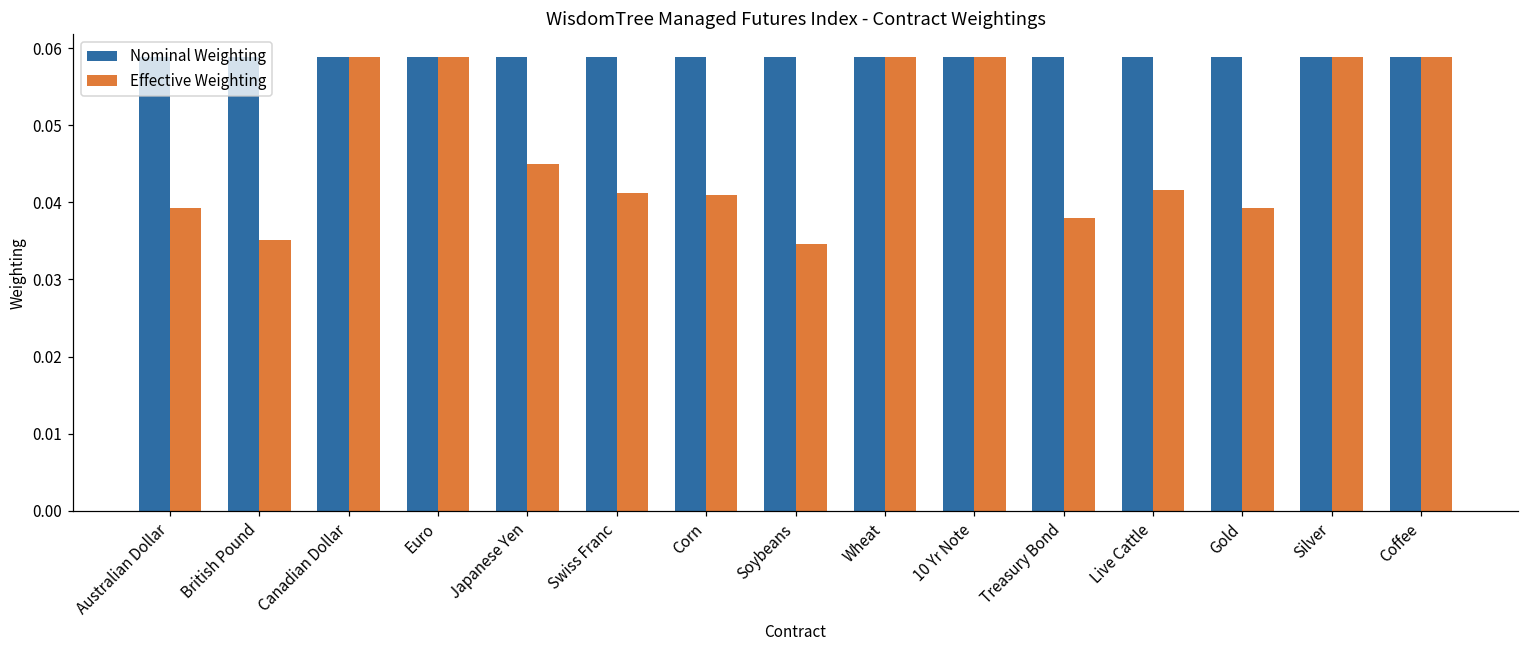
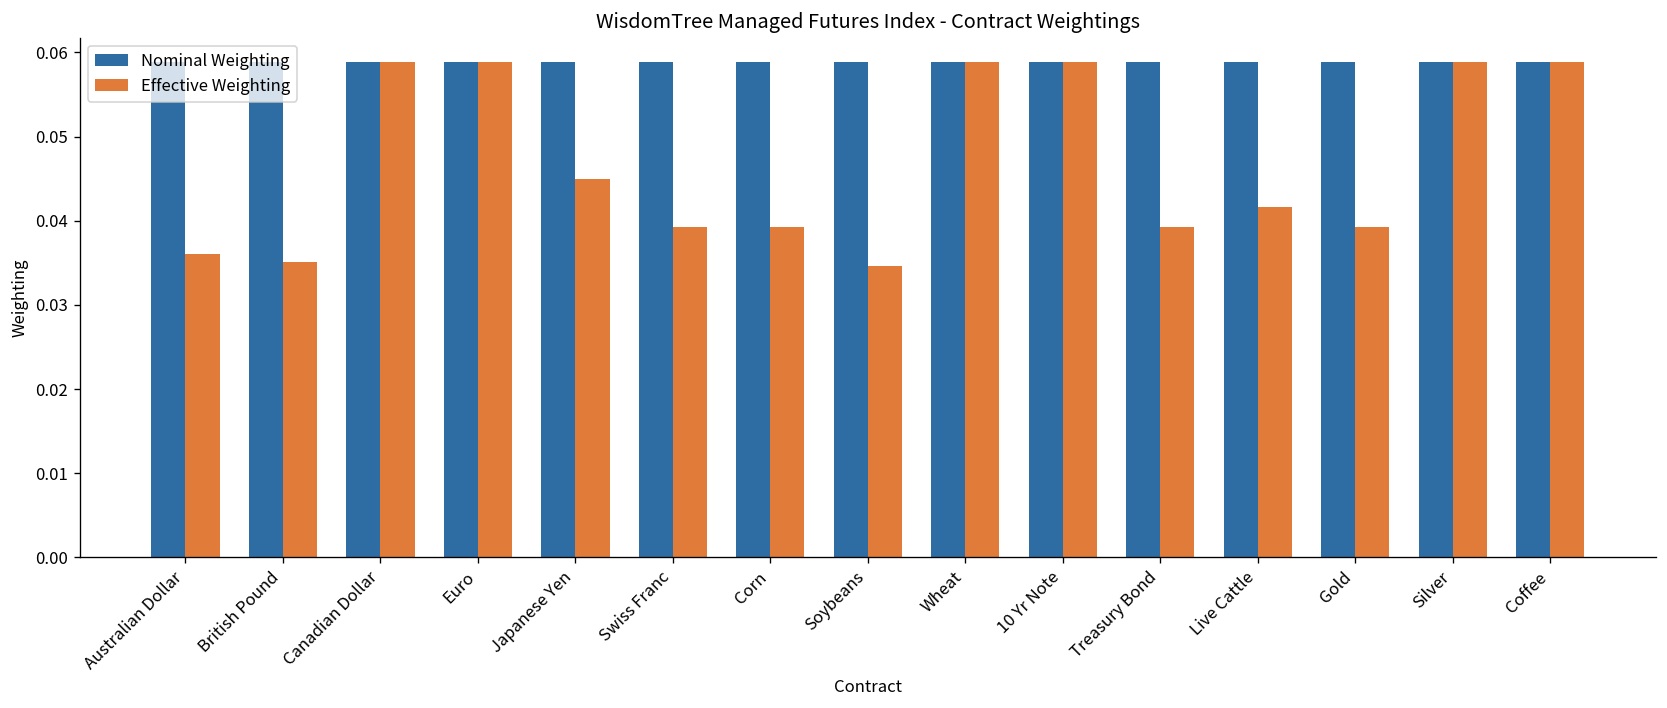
Effective Weighting, Australian Dollar: 0.039 -> 0.036
Effective Weighting, Swiss Franc: 0.041 -> 0.039
Effective Weighting, Corn: 0.041 -> 0.039
Effective Weighting, Treasury Bond: 0.038 -> 0.039
